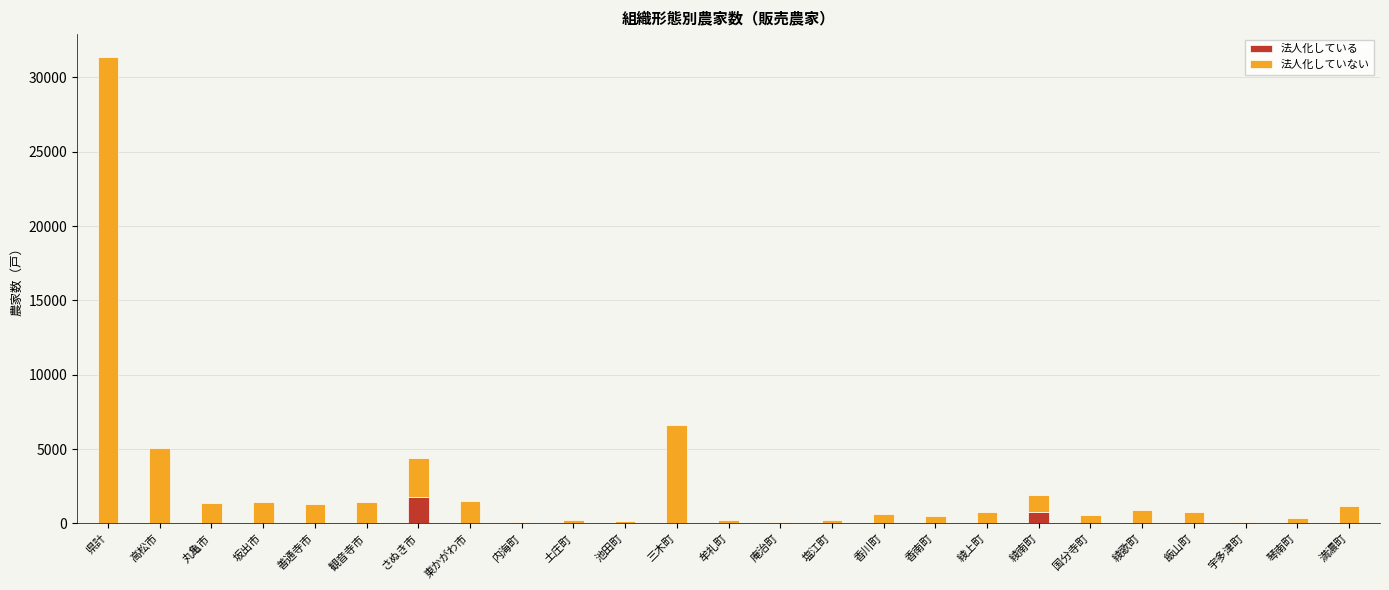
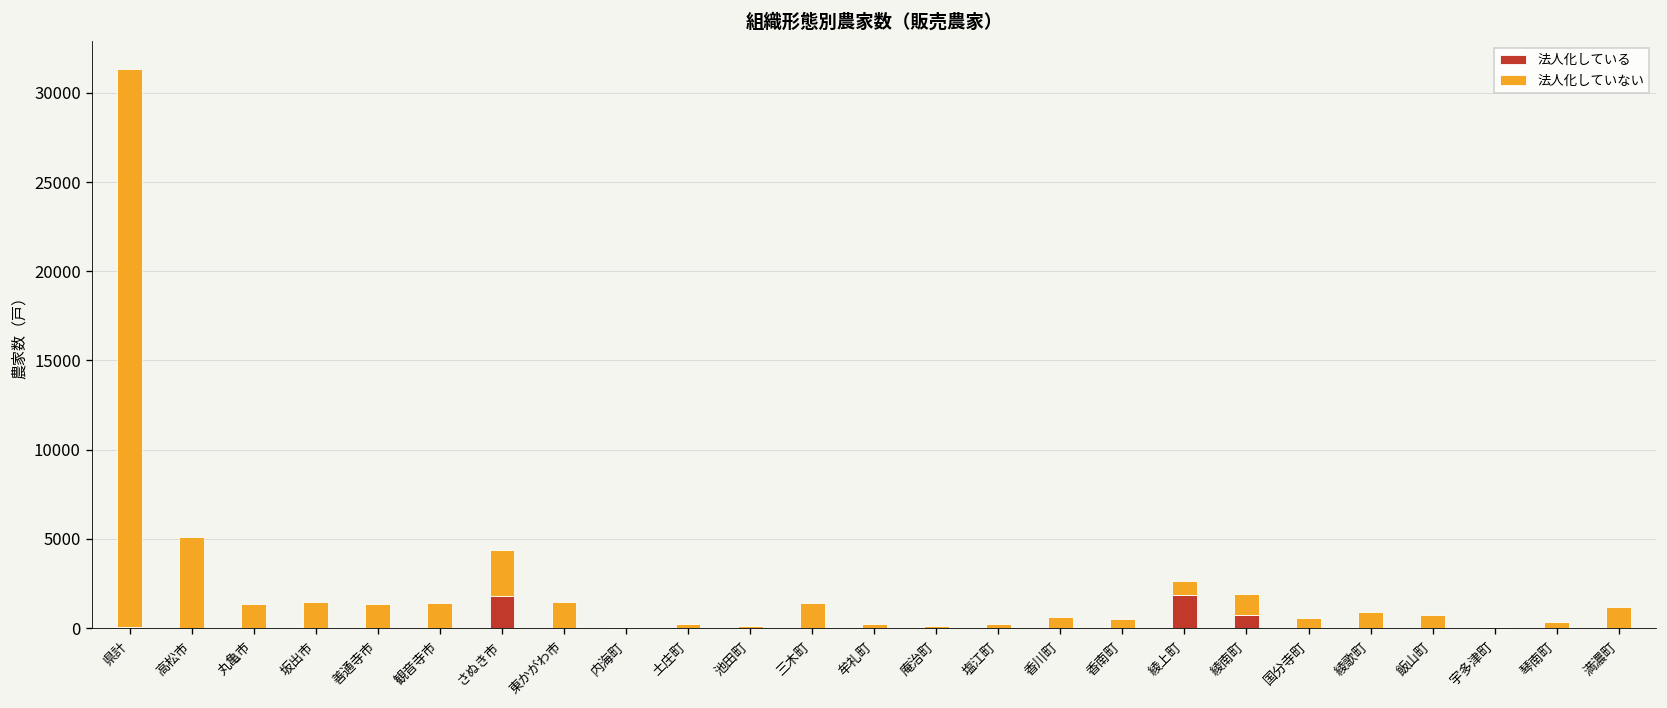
法人化していない, 三木町: 6600 -> 1400
法人化している, 綾上町: 0 -> 1900
